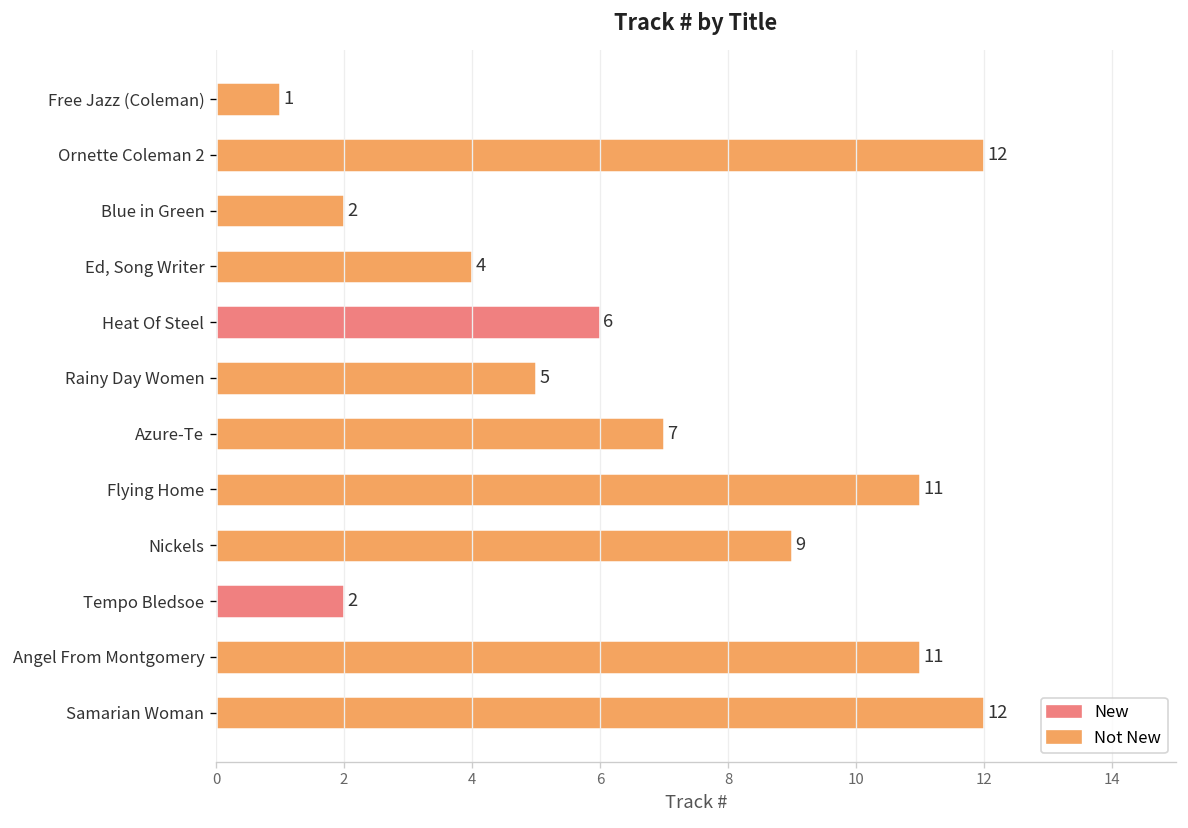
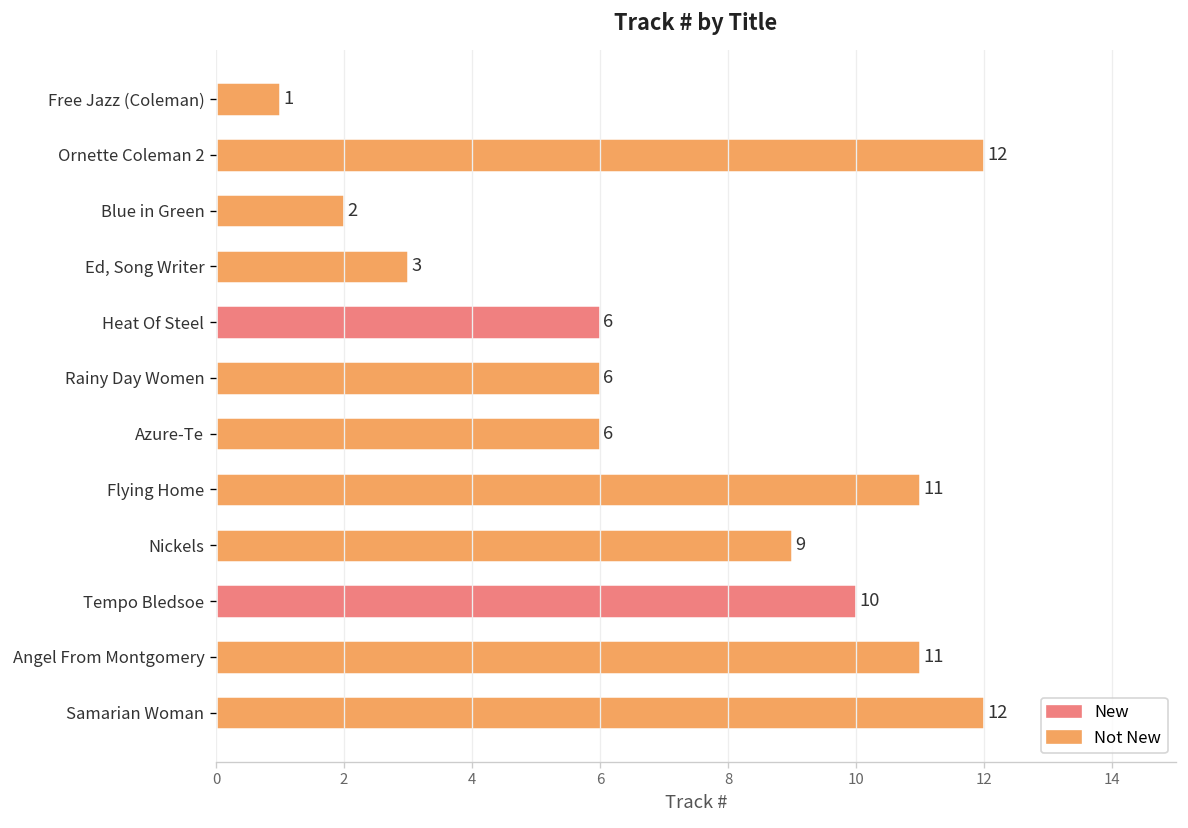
Ed, Song Writer: 4 -> 3
Rainy Day Women: 5 -> 6
Azure-Te: 7 -> 6
Tempo Bledsoe: 2 -> 10
